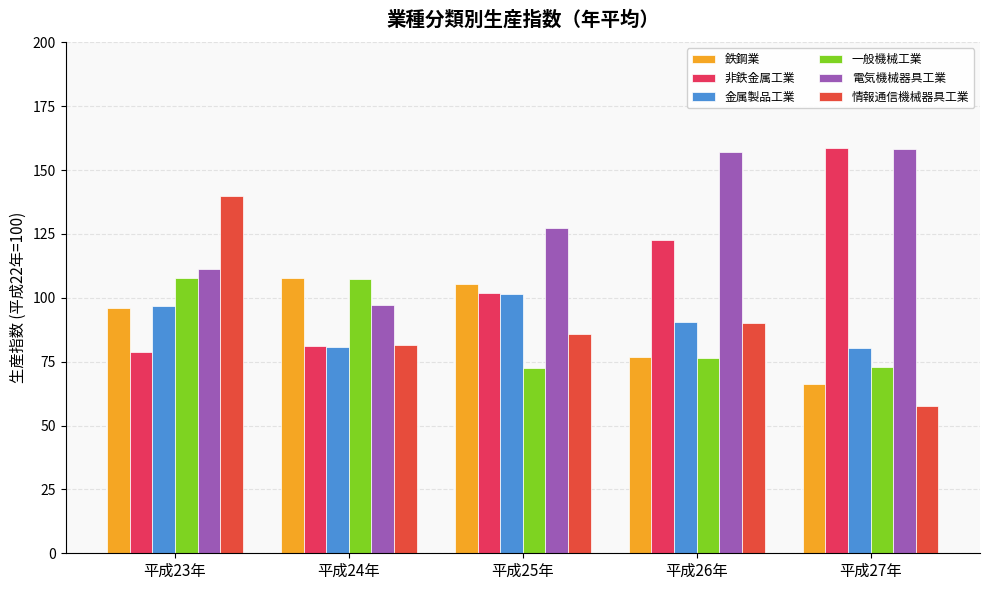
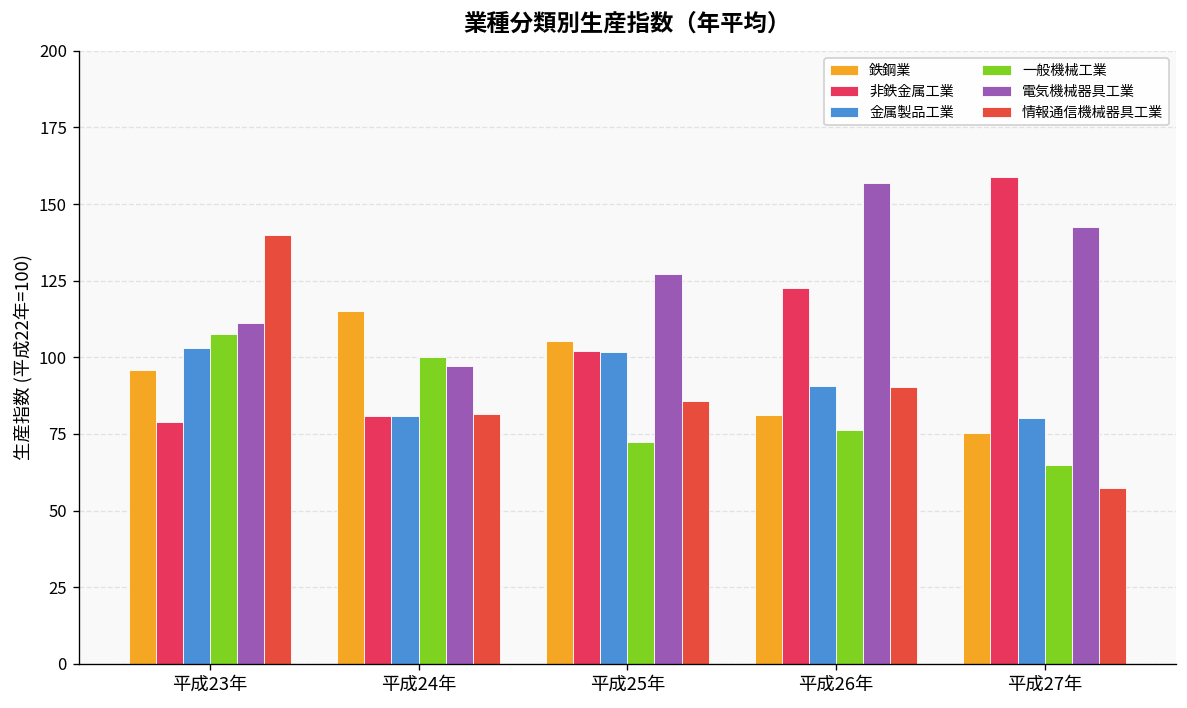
金属製品工業, 平成23年: 97 -> 103
鉄鋼業, 平成24年: 108 -> 115
一般機械工業, 平成24年: 107 -> 100
鉄鋼業, 平成26年: 77 -> 81
鉄鋼業, 平成27年: 66 -> 75
一般機械工業, 平成27年: 73 -> 65
電気機械器具工業, 平成27年: 158 -> 142
